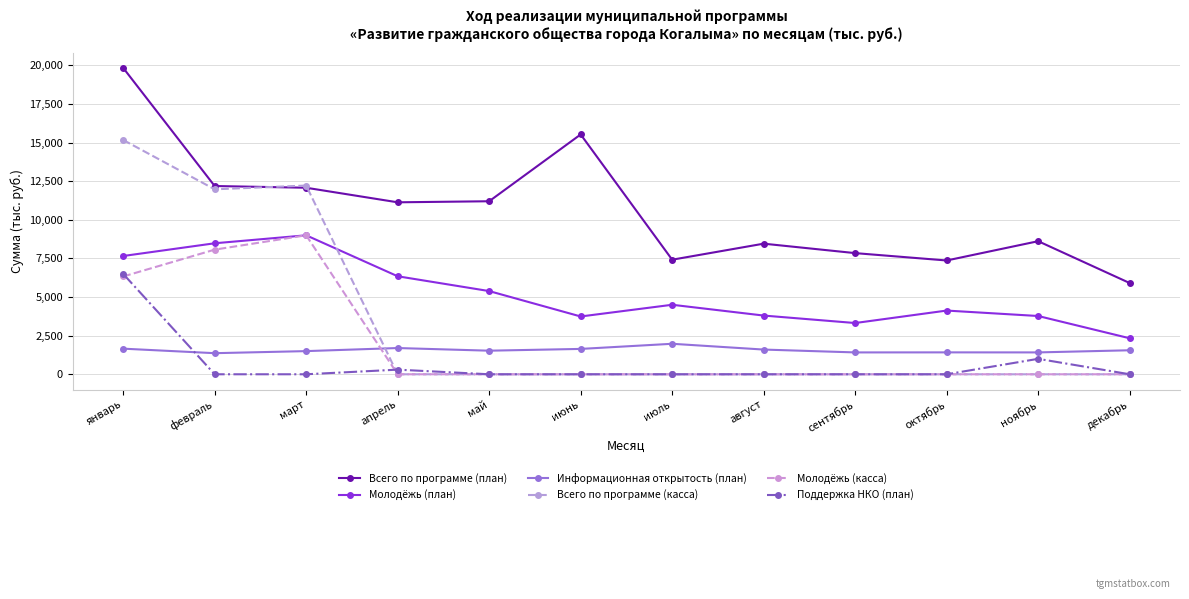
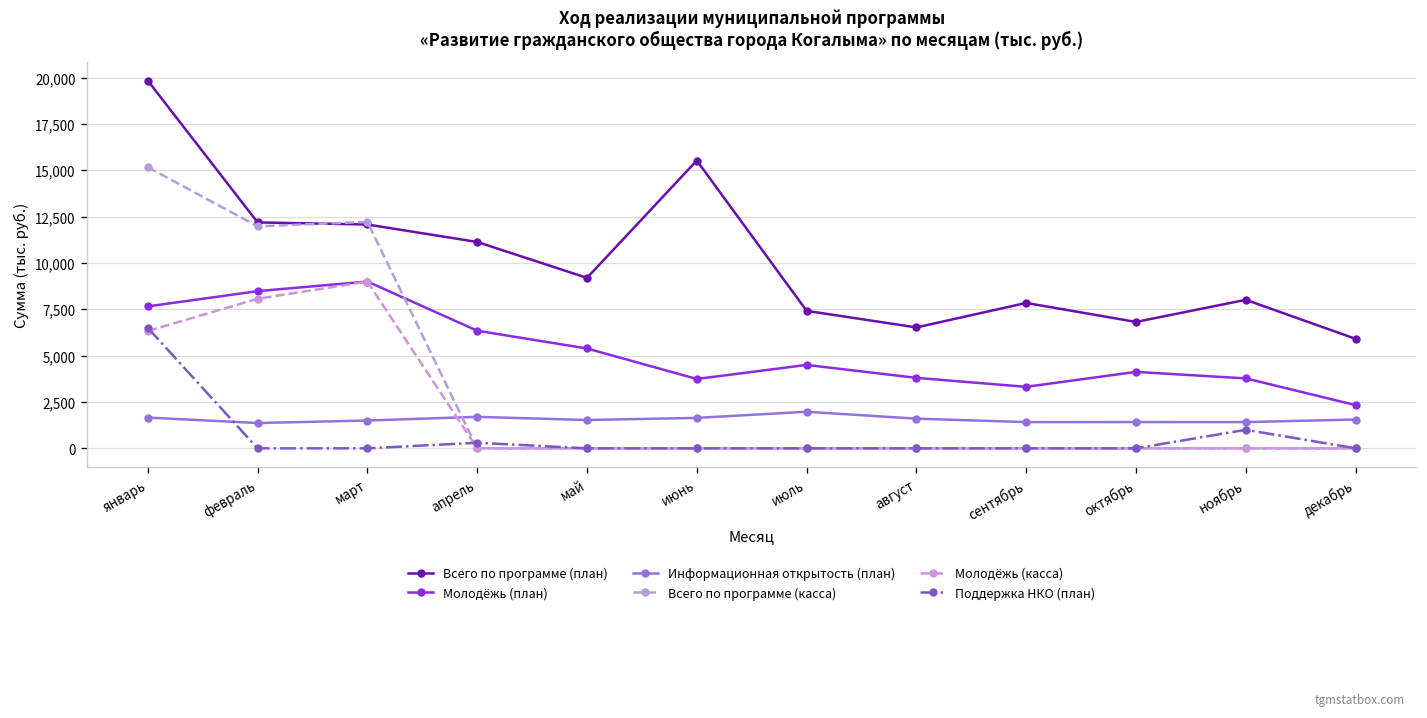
Всего по программе (план), май: 11,200 -> 9,200
Всего по программе (план), август: 8,500 -> 6,500
Всего по программе (план), октябрь: 7,400 -> 6,800
Всего по программе (план), ноябрь: 8,600 -> 8,000
